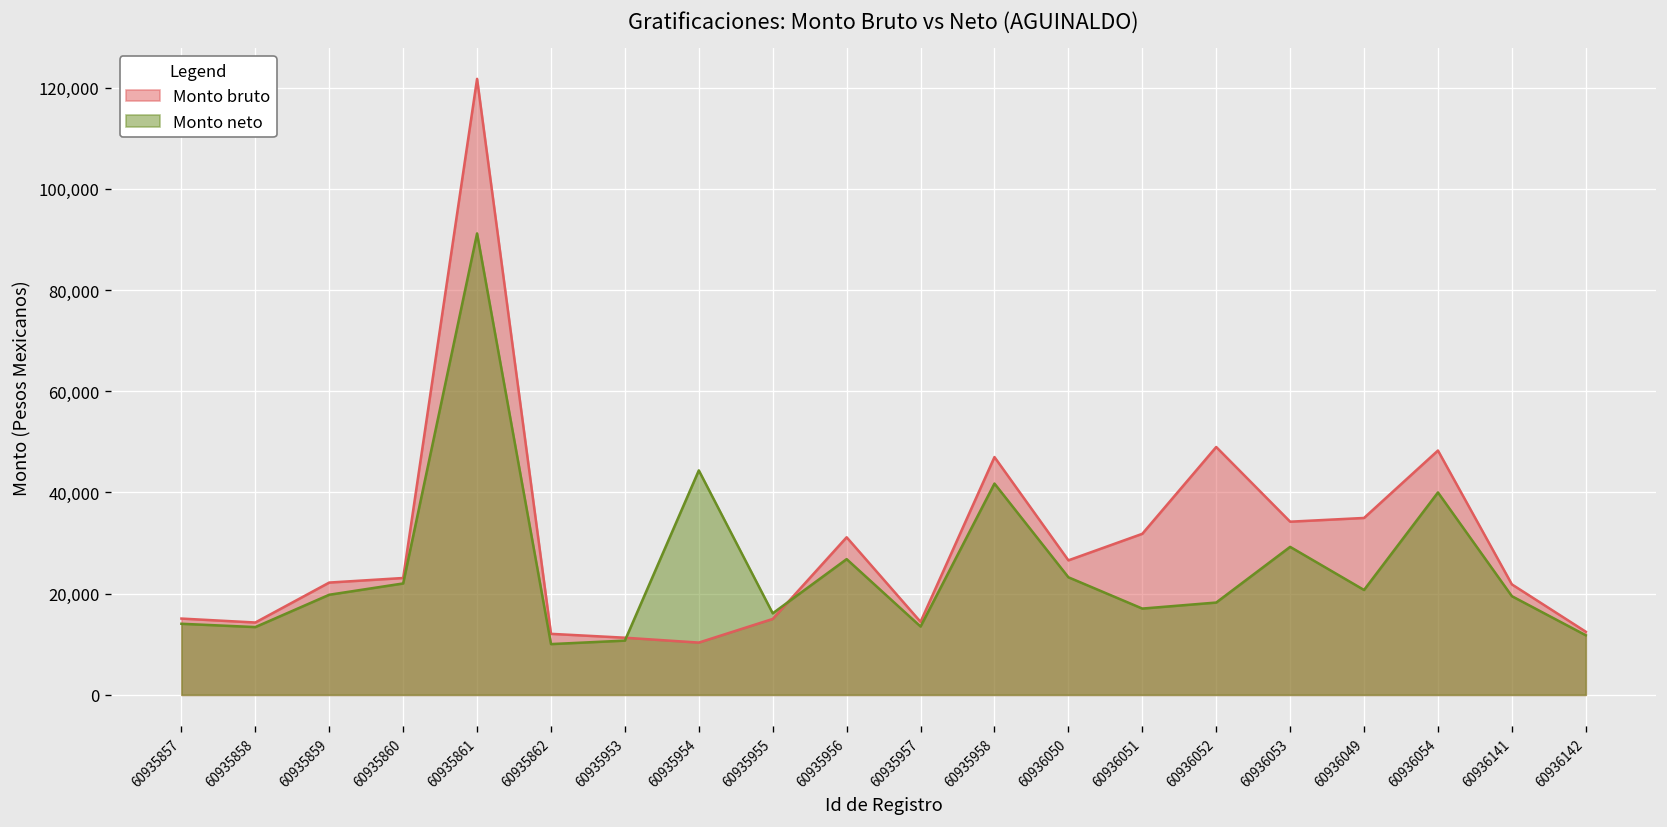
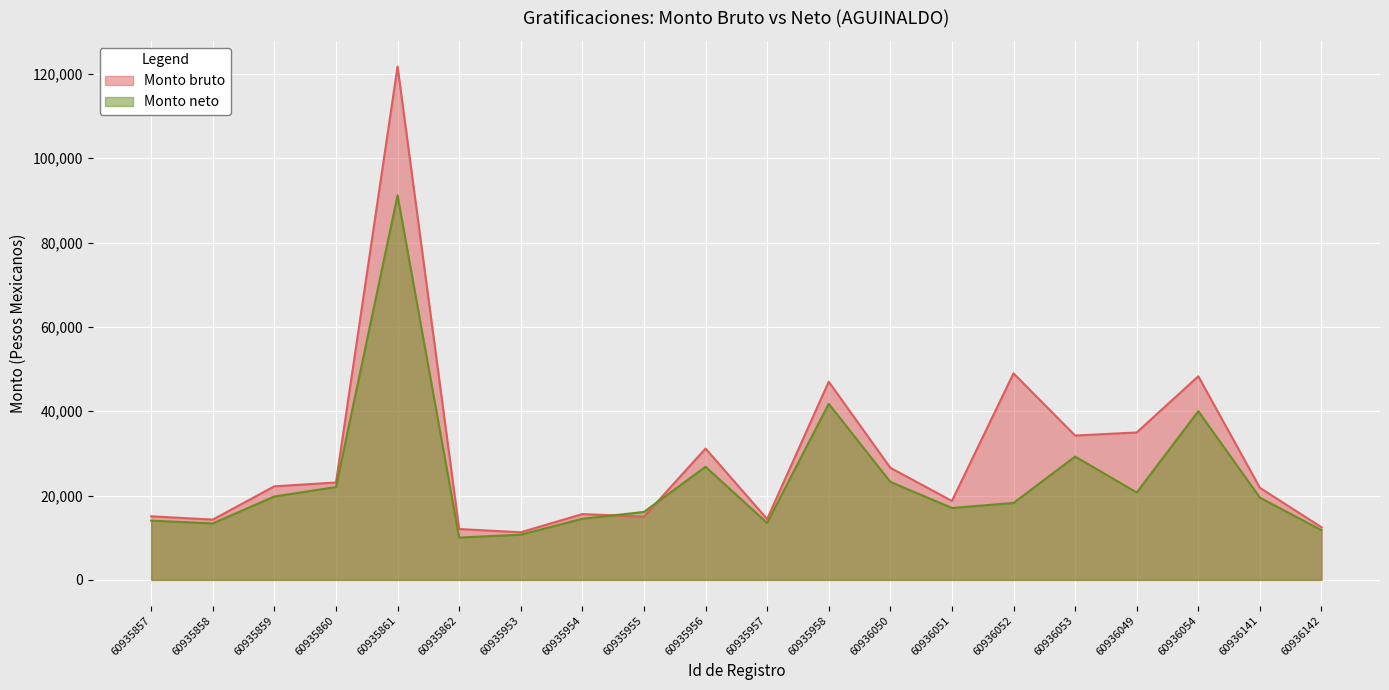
Monto bruto, 60935954: 10,000 -> 16,000
Monto neto, 60935954: 44,000 -> 14,000
Monto bruto, 60936051: 32,000 -> 19,000
